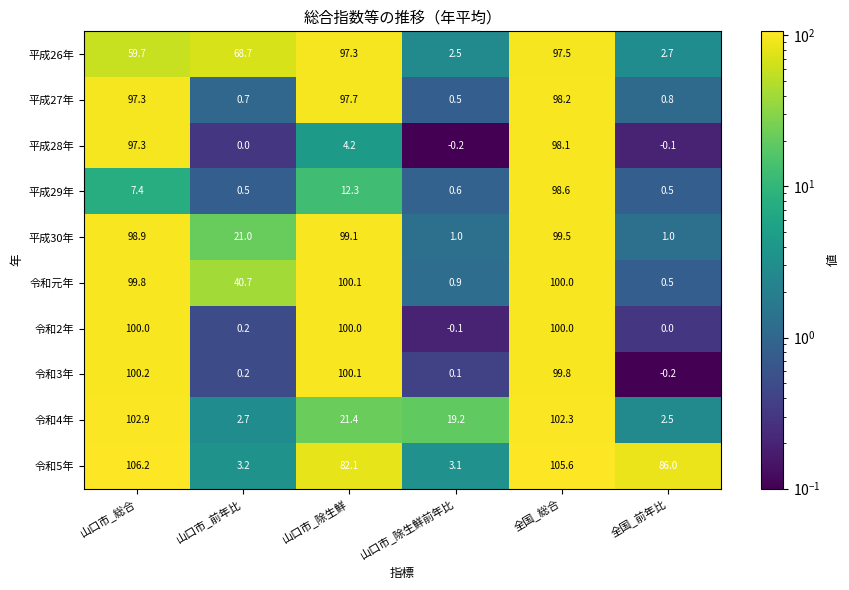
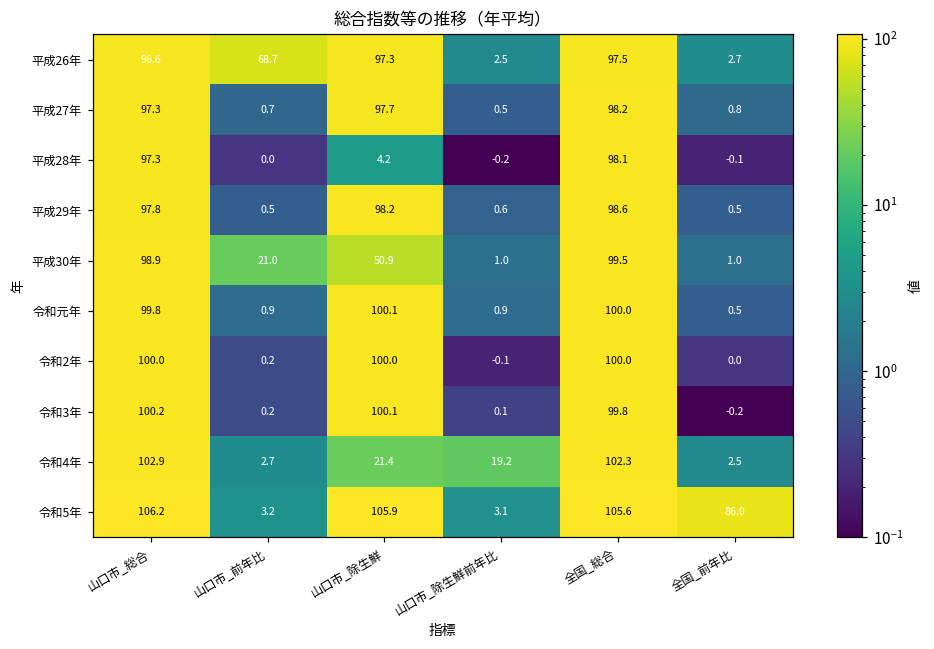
平成26年, 山口市_総合: 59.7 -> 96.6
平成29年, 山口市_総合: 7.4 -> 97.8
平成29年, 山口市_除生鮮: 12.3 -> 98.2
平成30年, 山口市_除生鮮: 99.1 -> 50.9
令和元年, 山口市_前年比: 40.7 -> 0.9
令和5年, 山口市_除生鮮: 82.1 -> 105.9
